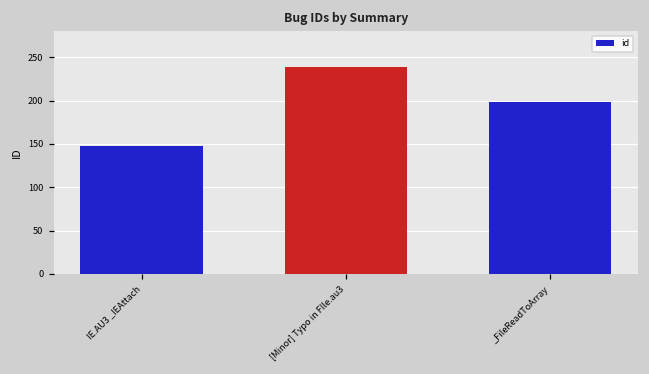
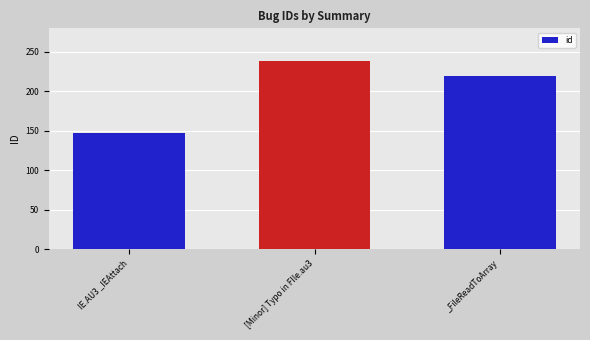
_FileReadToArray: 200 -> 220
